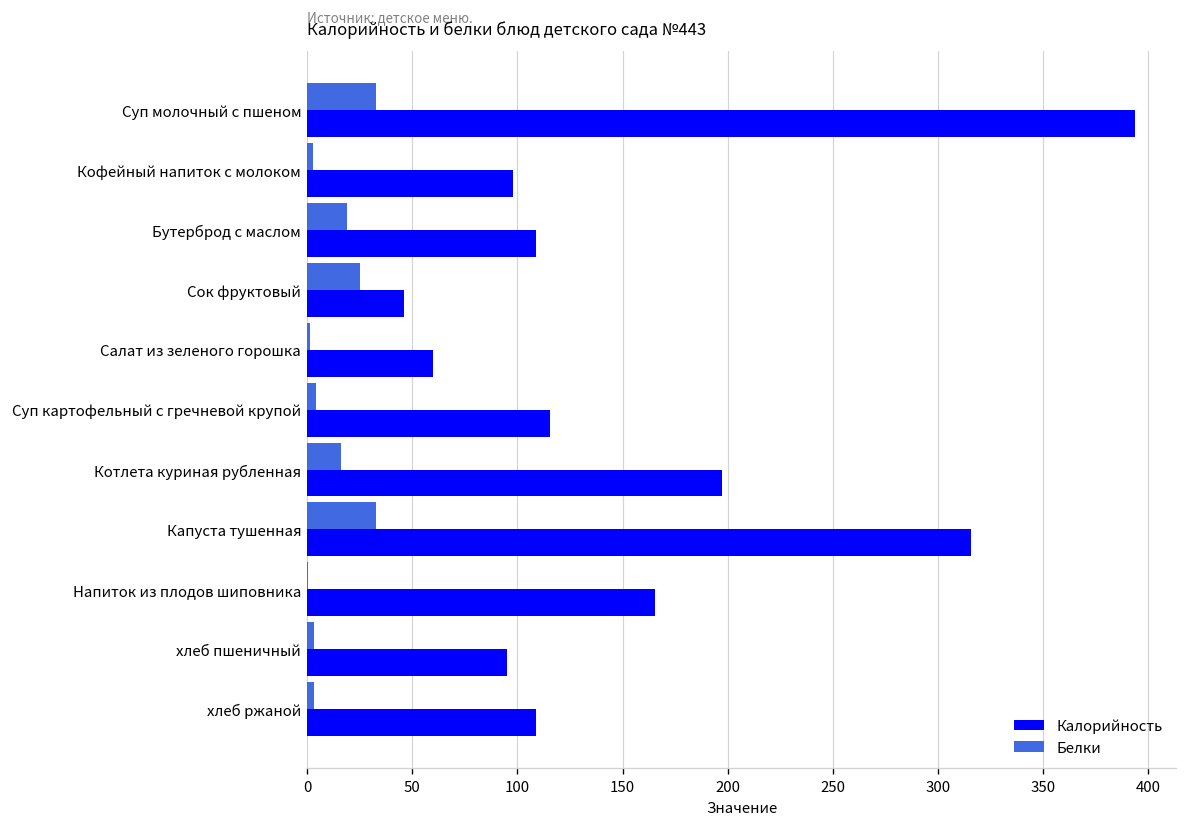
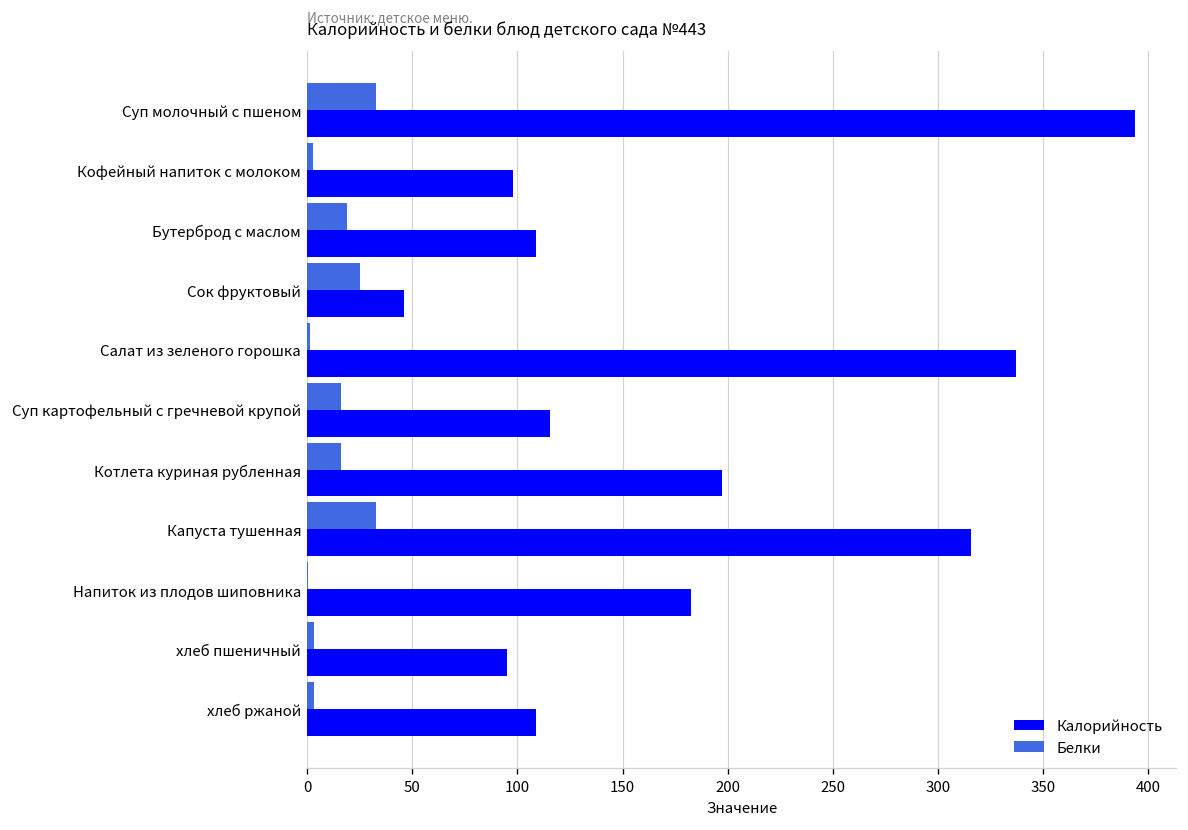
Калорийность, Салат из зеленого горошка: 60 -> 337
Белки, Суп картофельный с гречневой крупой: 4 -> 16
Калорийность, Напиток из плодов шиповника: 165 -> 182
